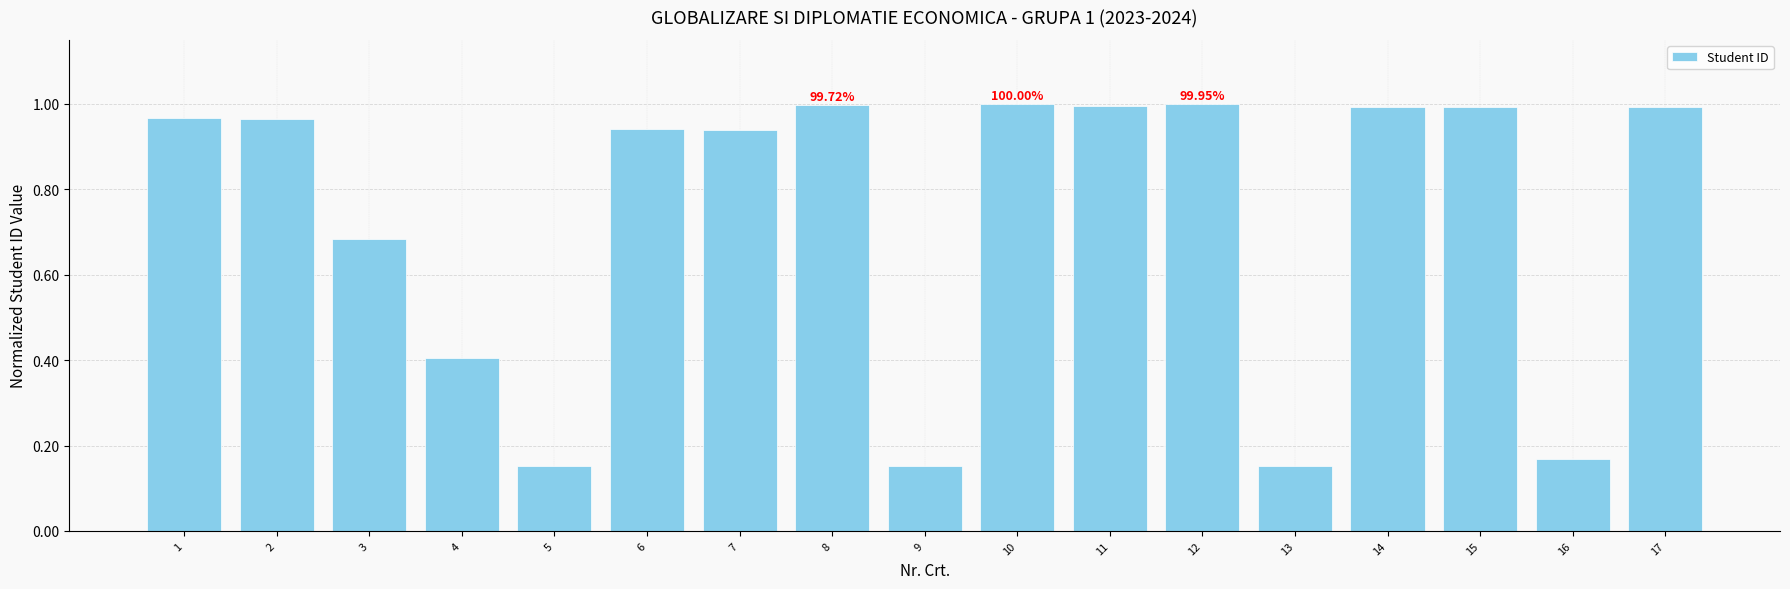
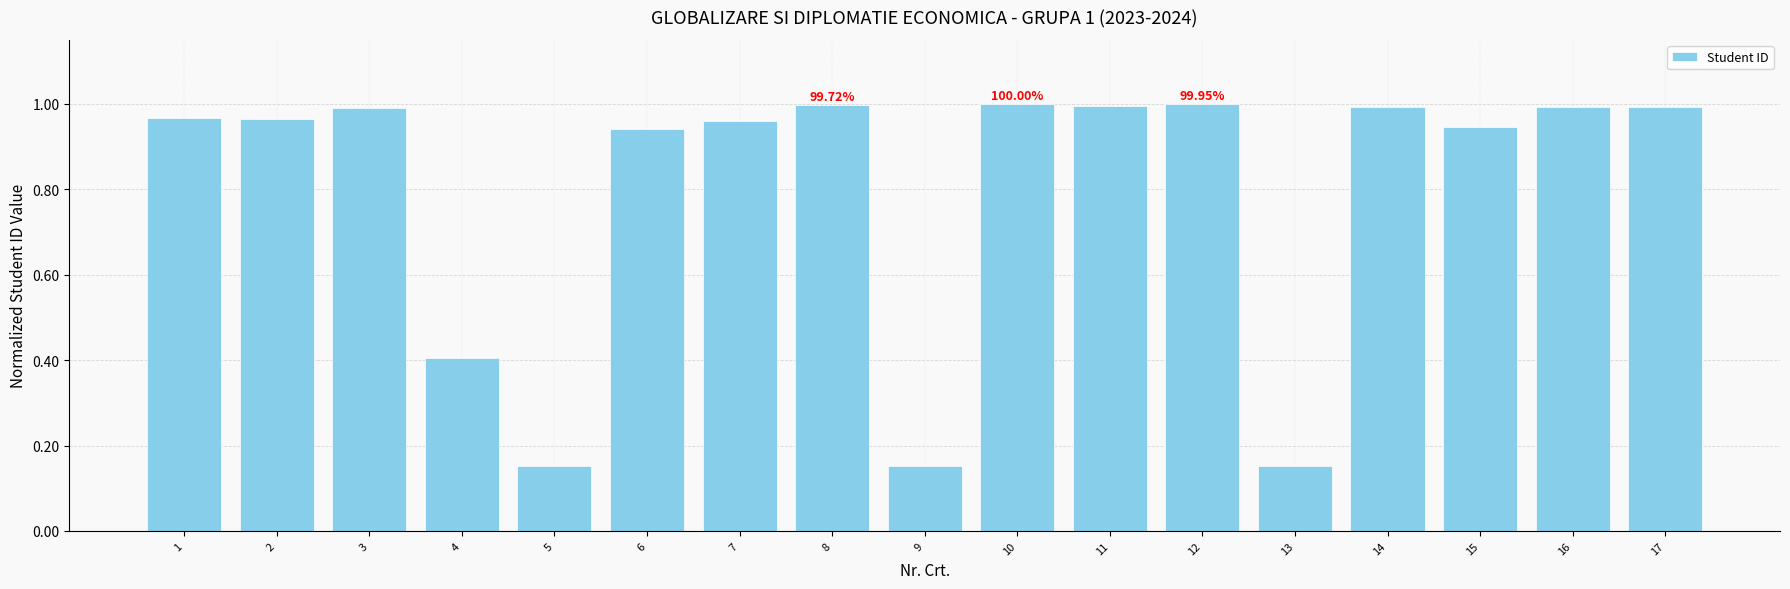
3: 0.68 -> 0.99
7: 0.94 -> 0.96
15: 0.99 -> 0.95
16: 0.17 -> 0.99
